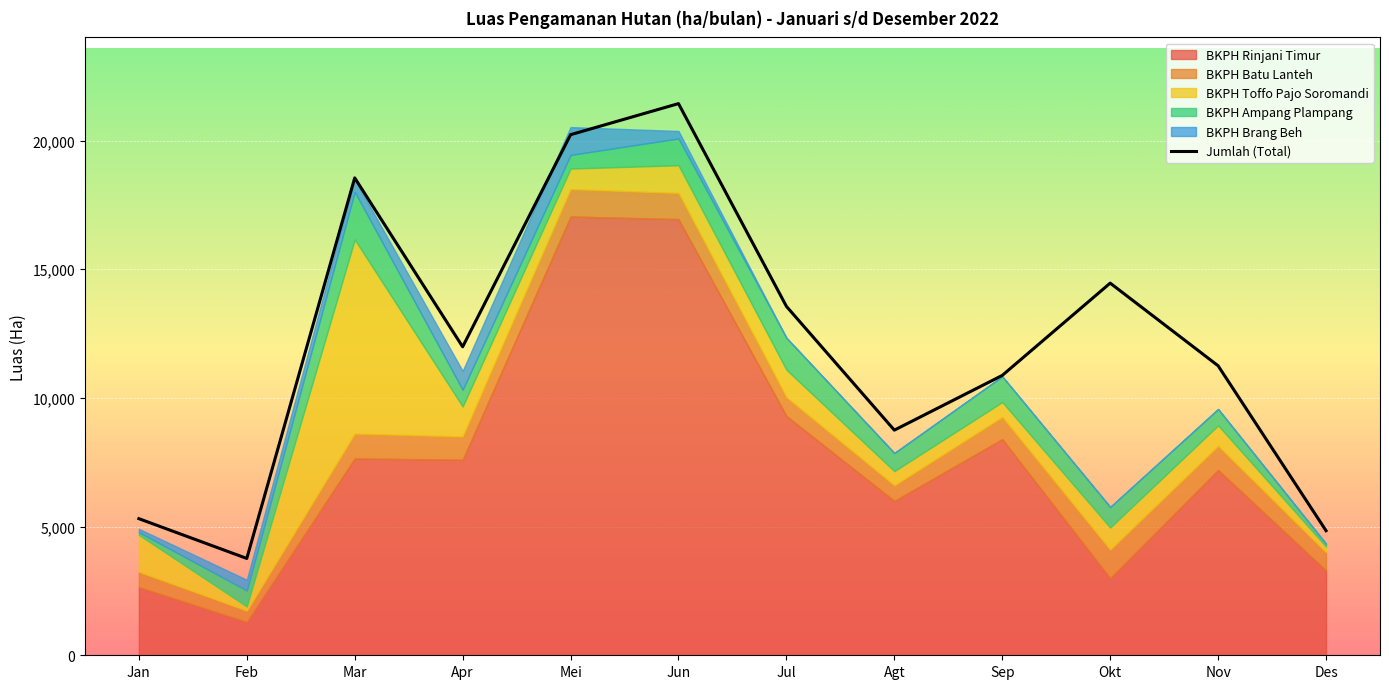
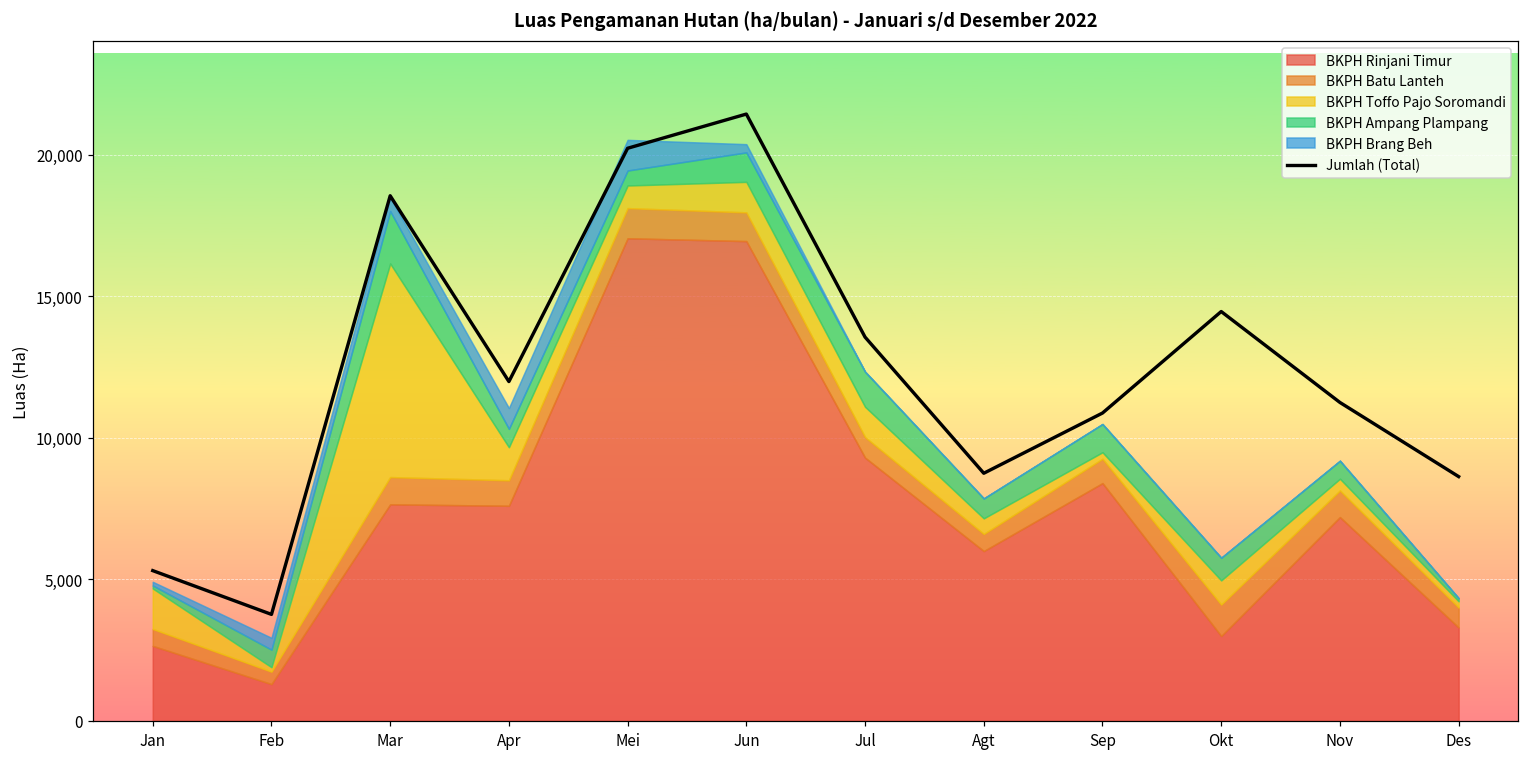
BKPH Toffo Pajo Soromandi, Sep: 600 -> 200
BKPH Toffo Pajo Soromandi, Nov: 800 -> 400
Jumlah (Total), Des: 4,800 -> 8,600
